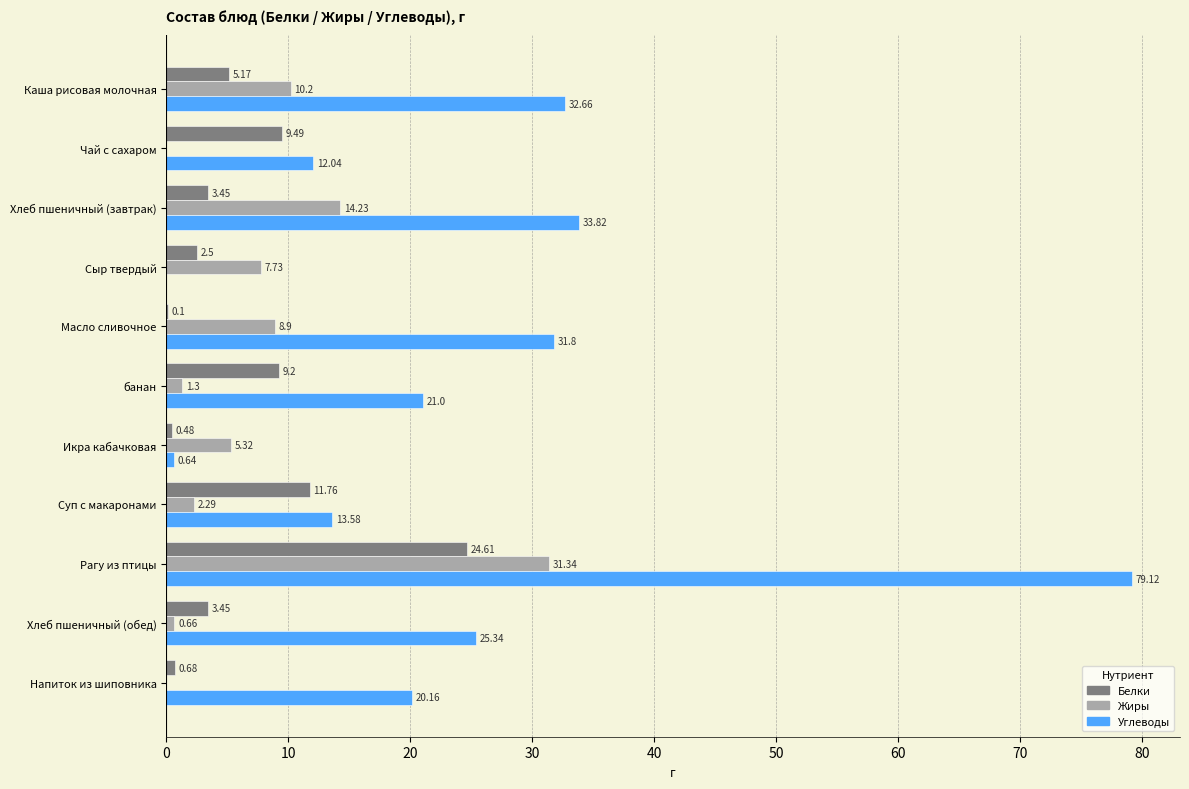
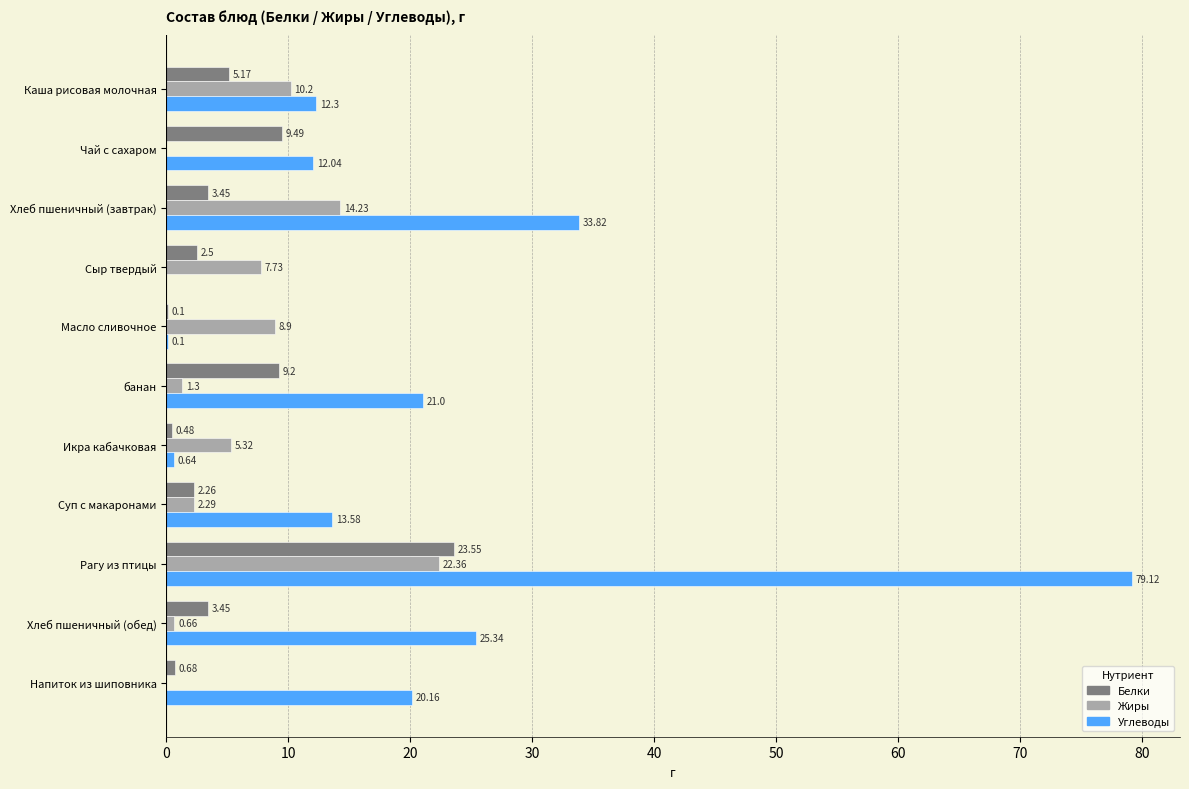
Углеводы, Каша рисовая молочная: 32.66 -> 12.3
Углеводы, Масло сливочное: 31.8 -> 0.1
Белки, Суп с макаронами: 11.76 -> 2.26
Белки, Рагу из птицы: 24.61 -> 23.55
Жиры, Рагу из птицы: 31.34 -> 22.36
